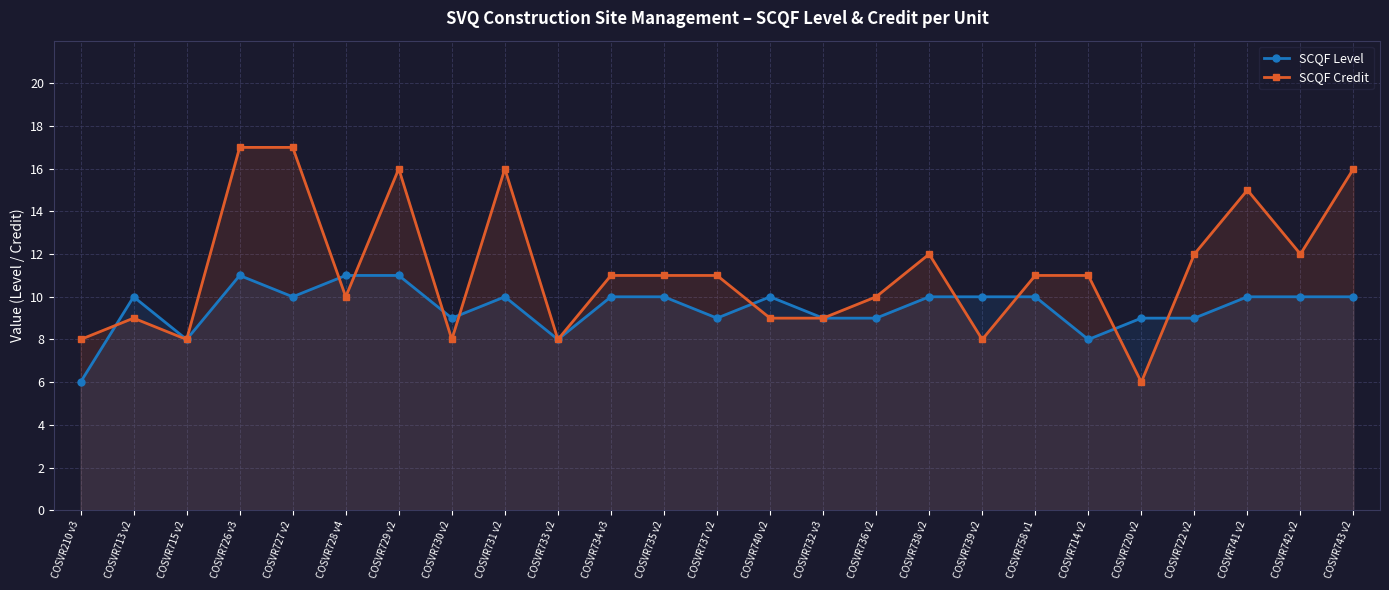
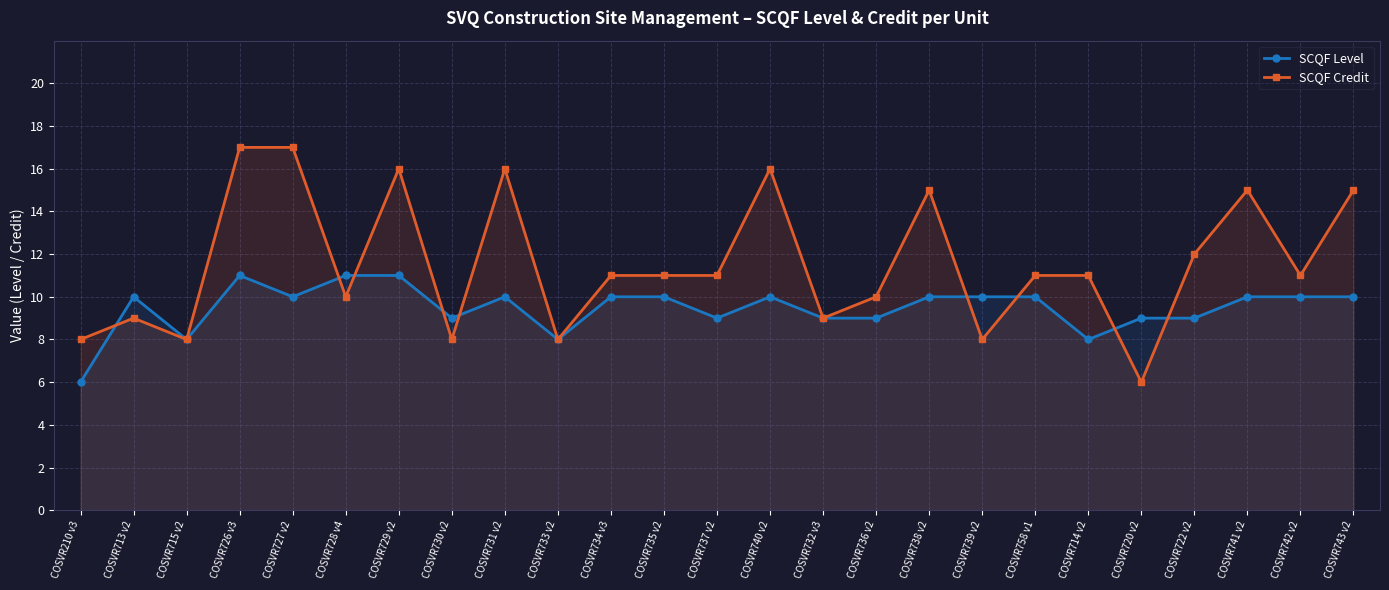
SCQF Credit, COSVR740 v2: 9 -> 16
SCQF Credit, COSVR738 v2: 12 -> 15
SCQF Credit, COSVR742 v2: 12 -> 11
SCQF Credit, COSVR743 v2: 16 -> 15
